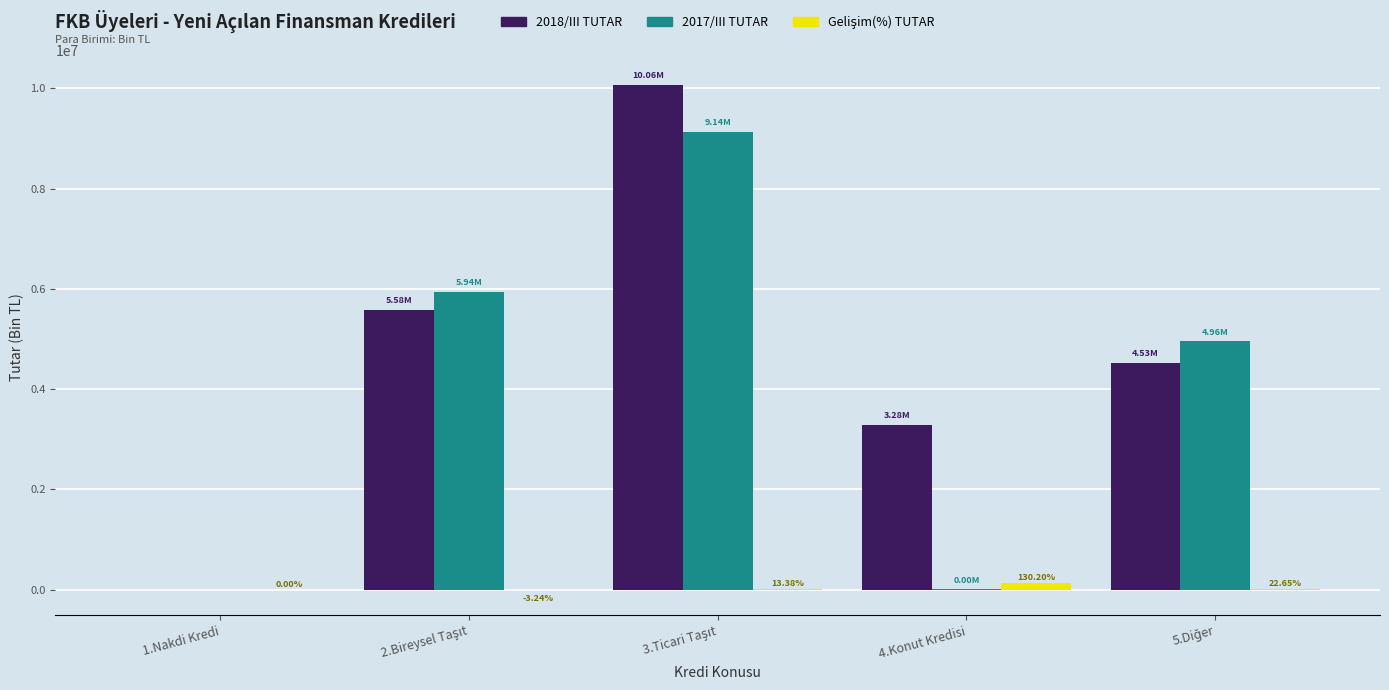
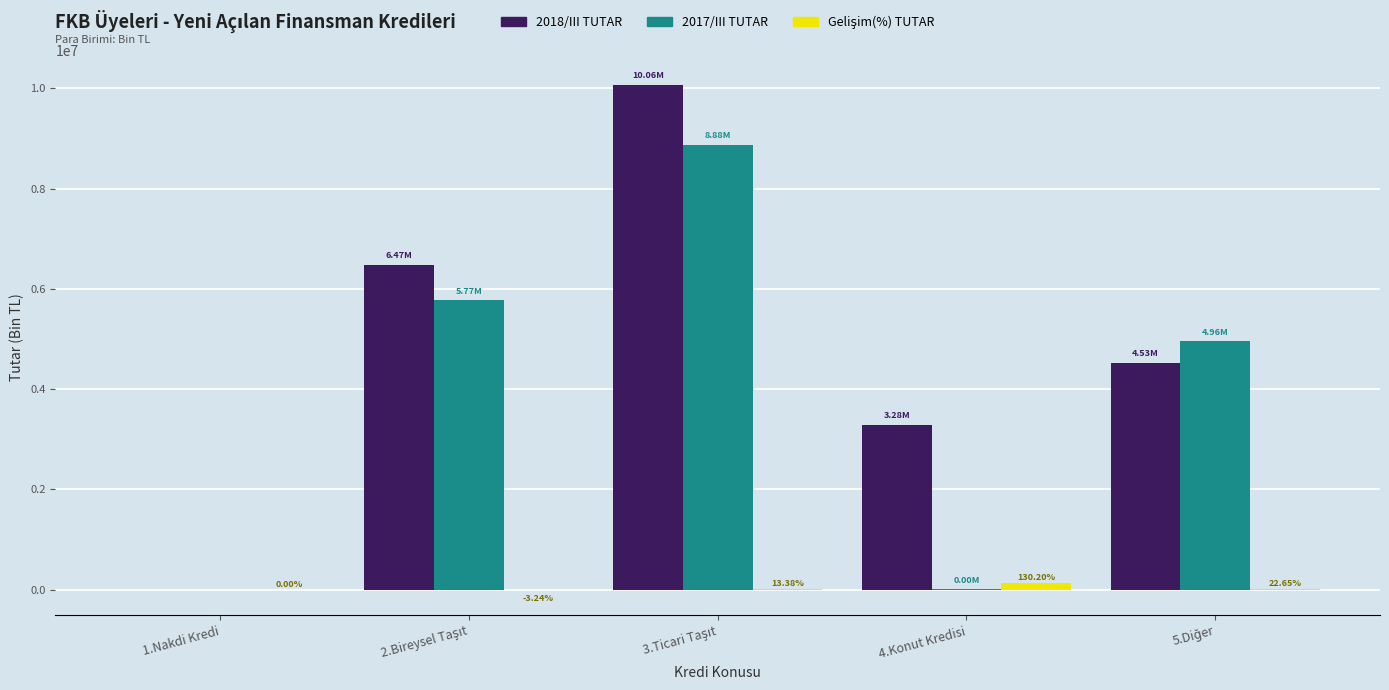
2018/III TUTAR, 2.Bireysel Taşıt: 5.58M -> 6.47M
2017/III TUTAR, 2.Bireysel Taşıt: 5.94M -> 5.77M
2017/III TUTAR, 3.Ticari Taşıt: 9.14M -> 8.88M
